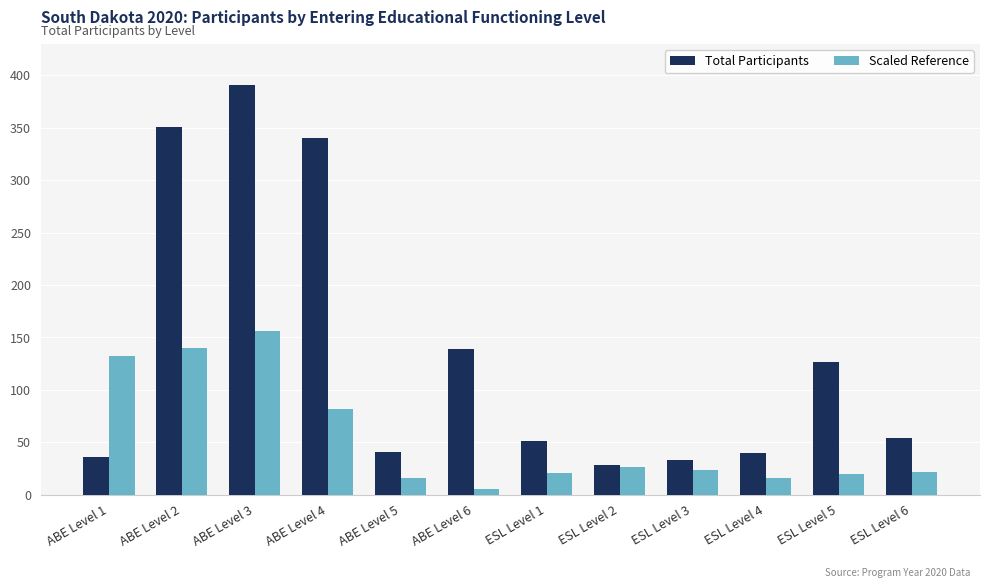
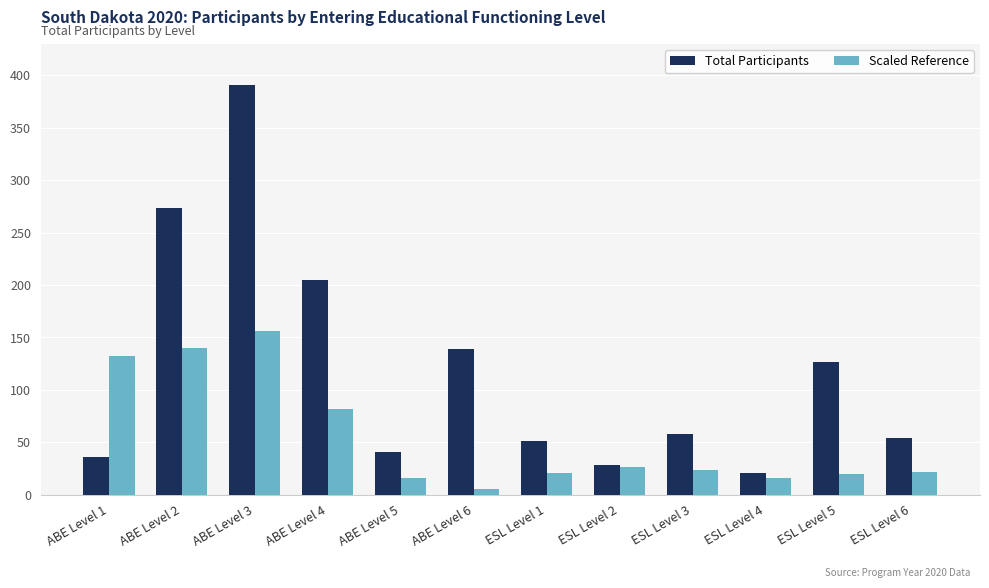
Total Participants, ABE Level 2: 351 -> 273
Total Participants, ABE Level 4: 340 -> 205
Total Participants, ESL Level 3: 33 -> 58
Total Participants, ESL Level 4: 40 -> 21
